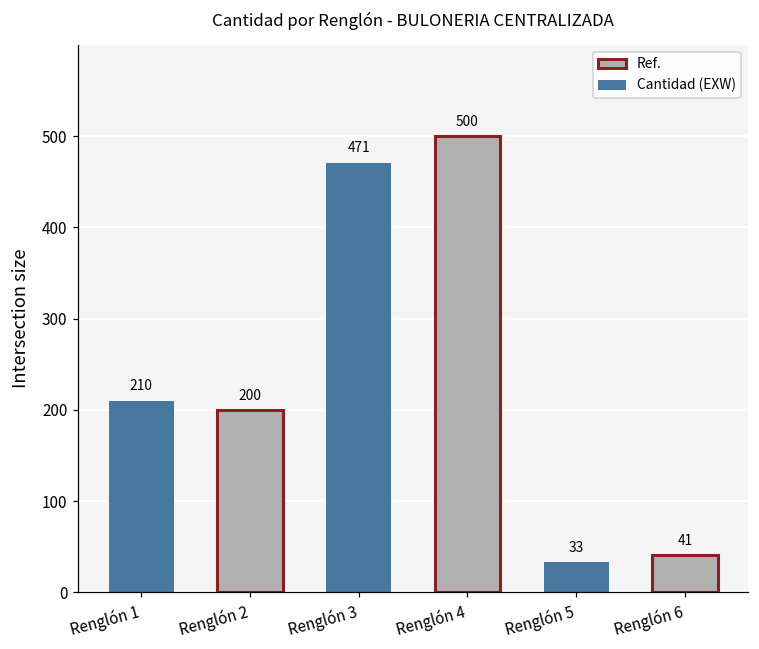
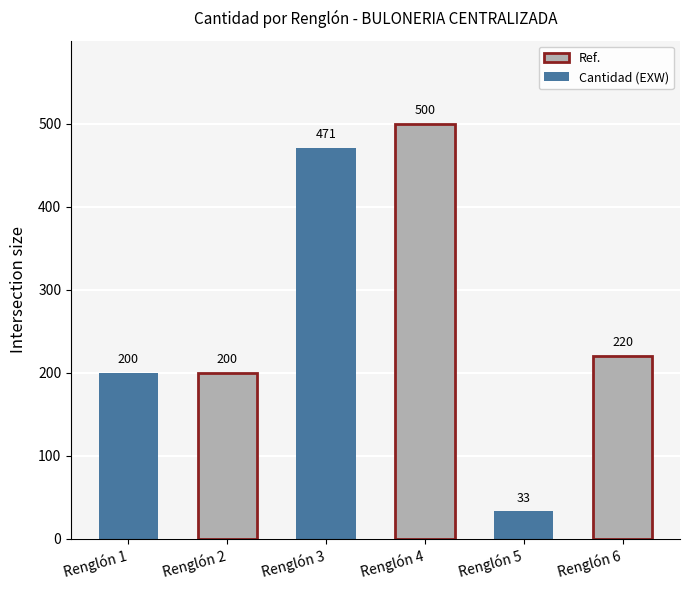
Renglón 1: 210 -> 200
Renglón 6: 41 -> 220
